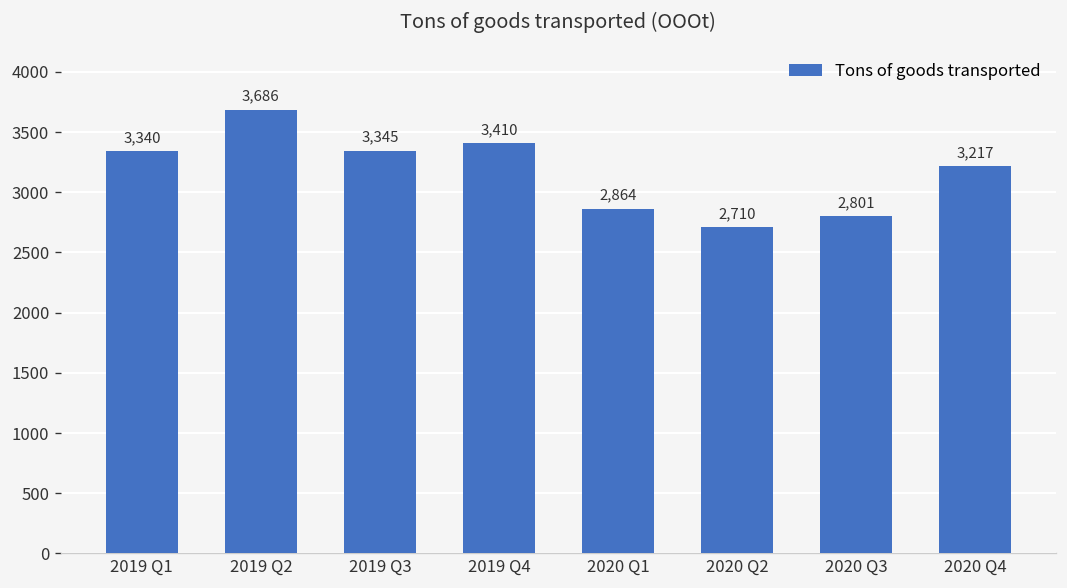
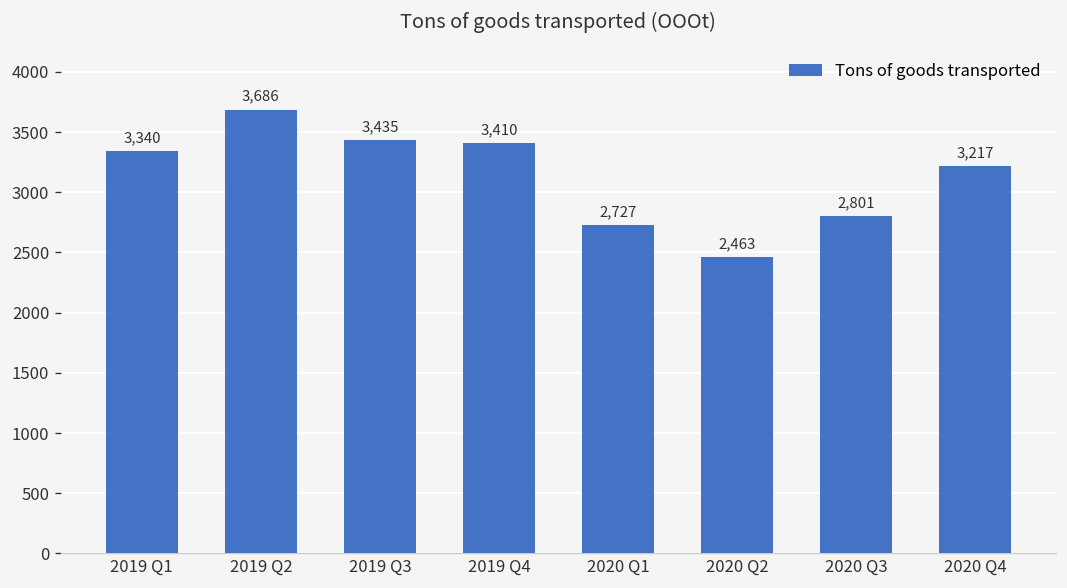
2019 Q3: 3,345 -> 3,435
2020 Q1: 2,864 -> 2,727
2020 Q2: 2,710 -> 2,463
